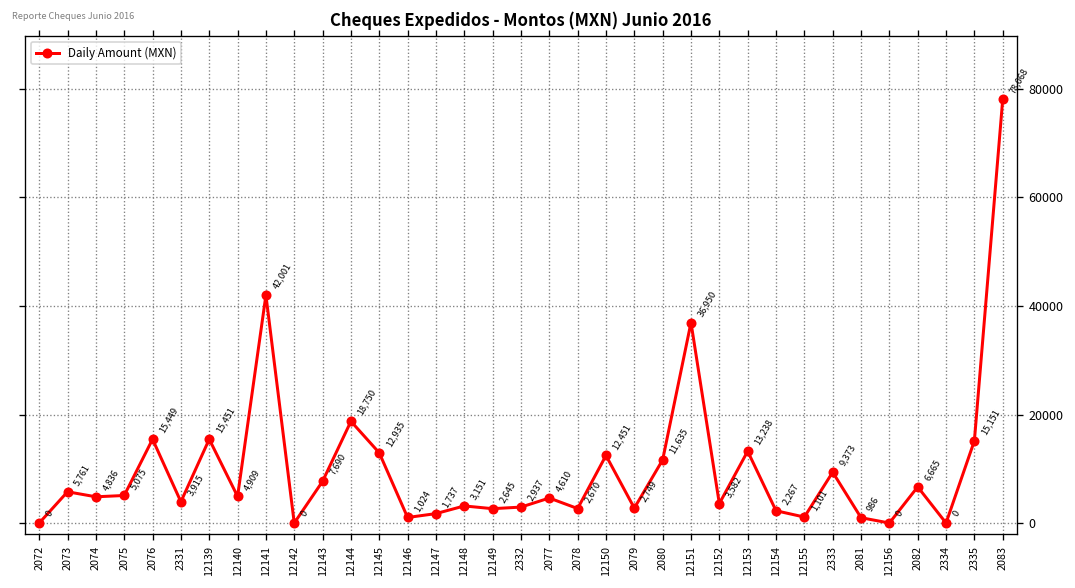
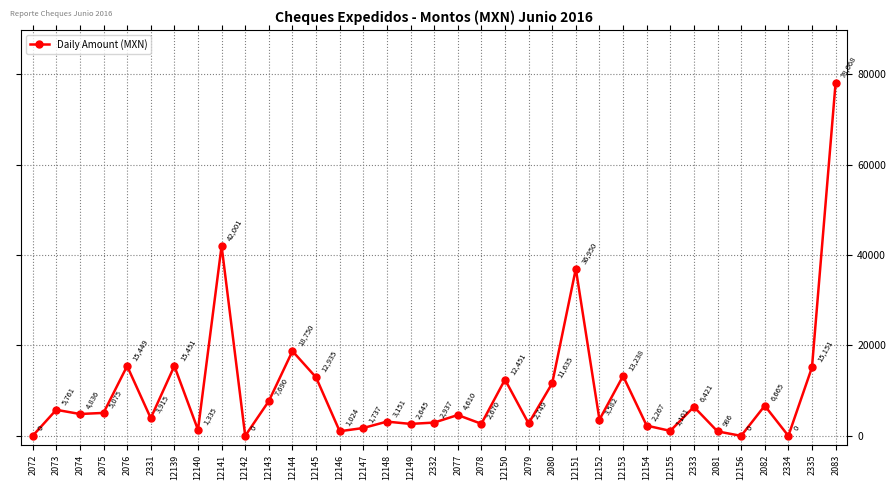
12140: 4,909 -> 1,335
2333: 9,373 -> 6,421
